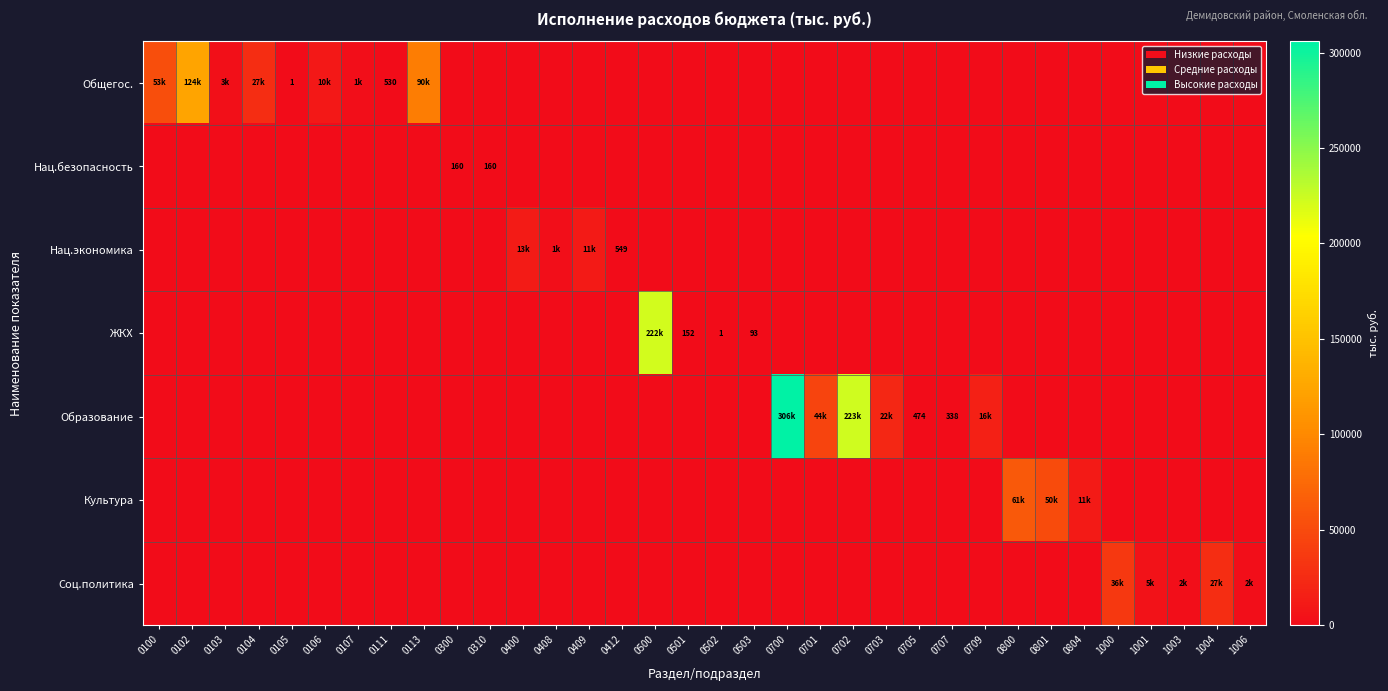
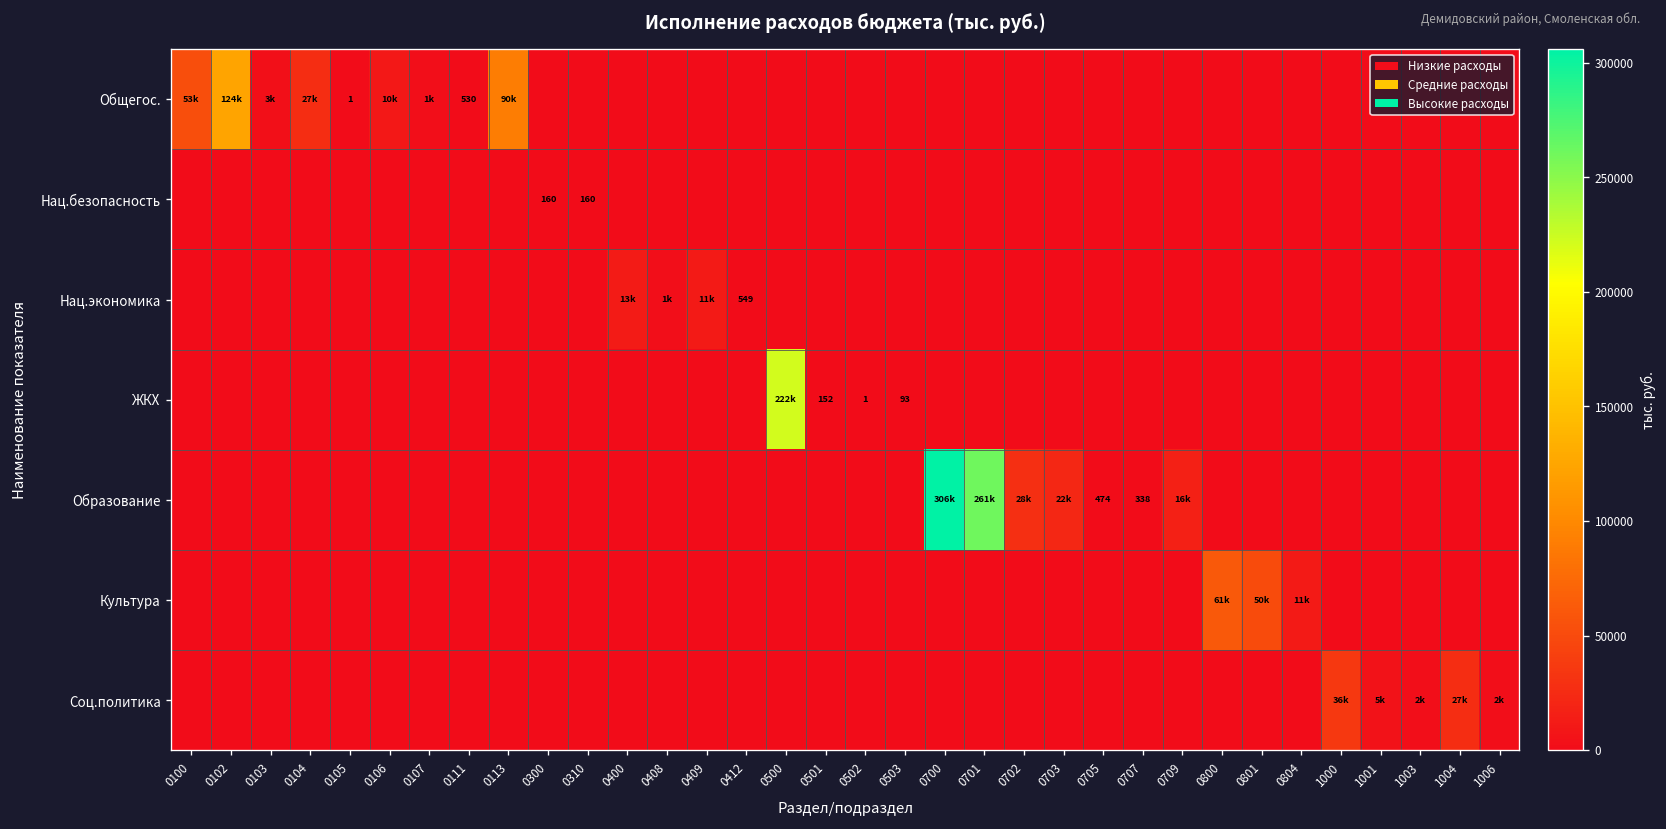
Образование, 0701: 44k -> 261k
Образование, 0702: 223k -> 28k
